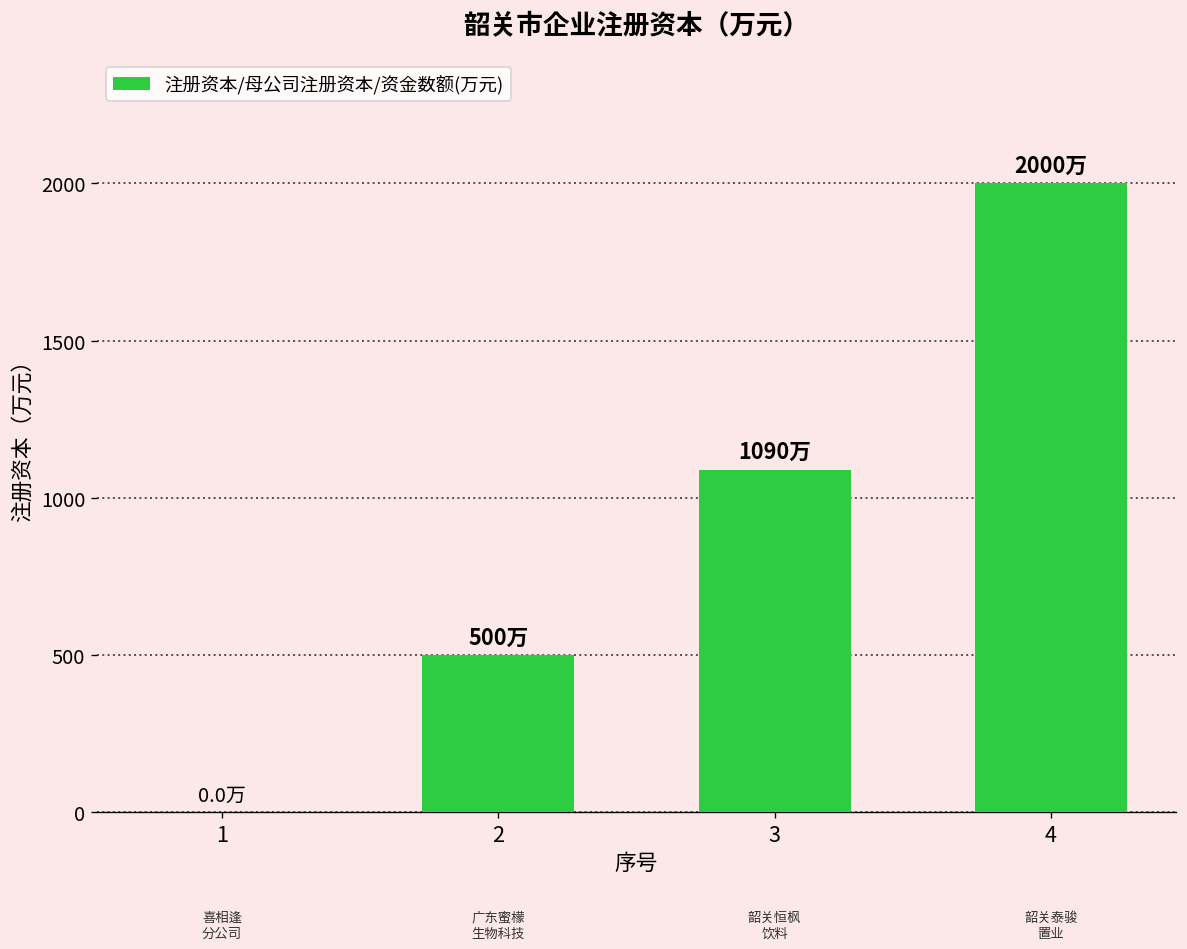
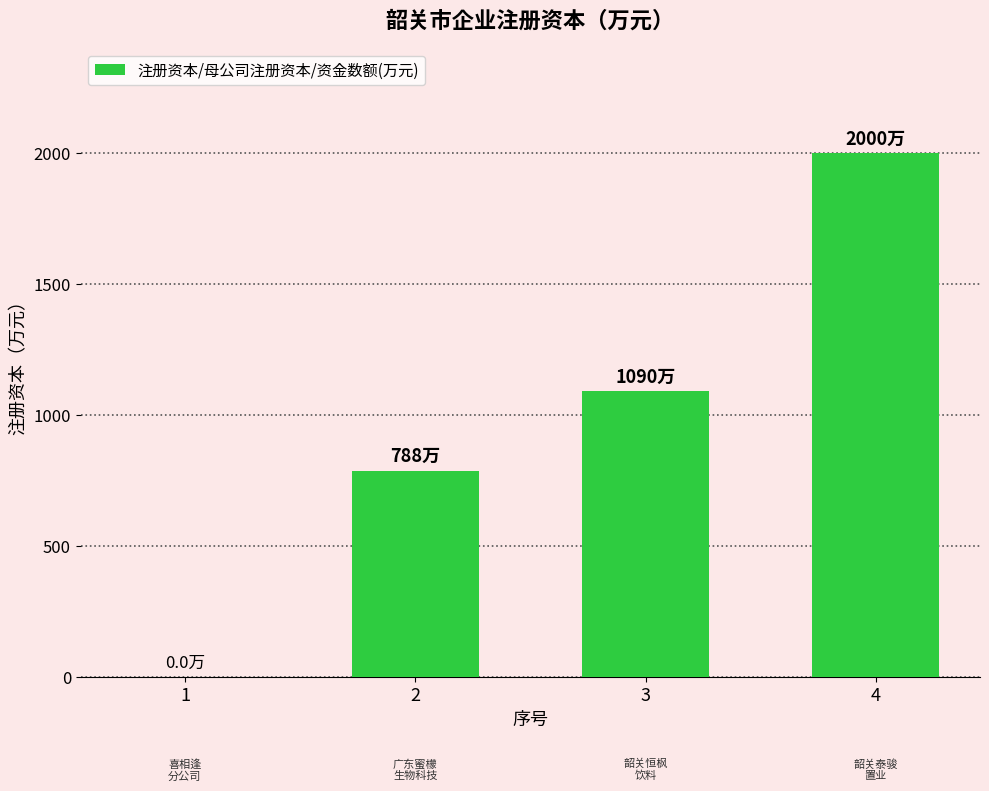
2: 500万 -> 788万
